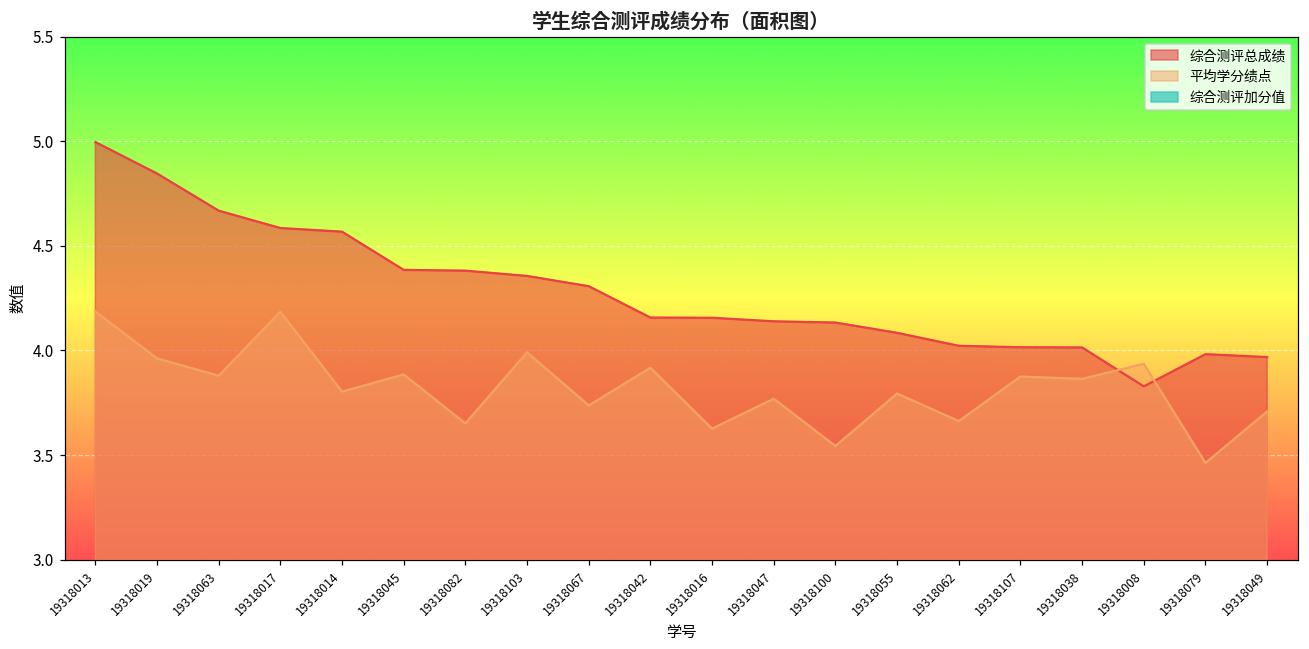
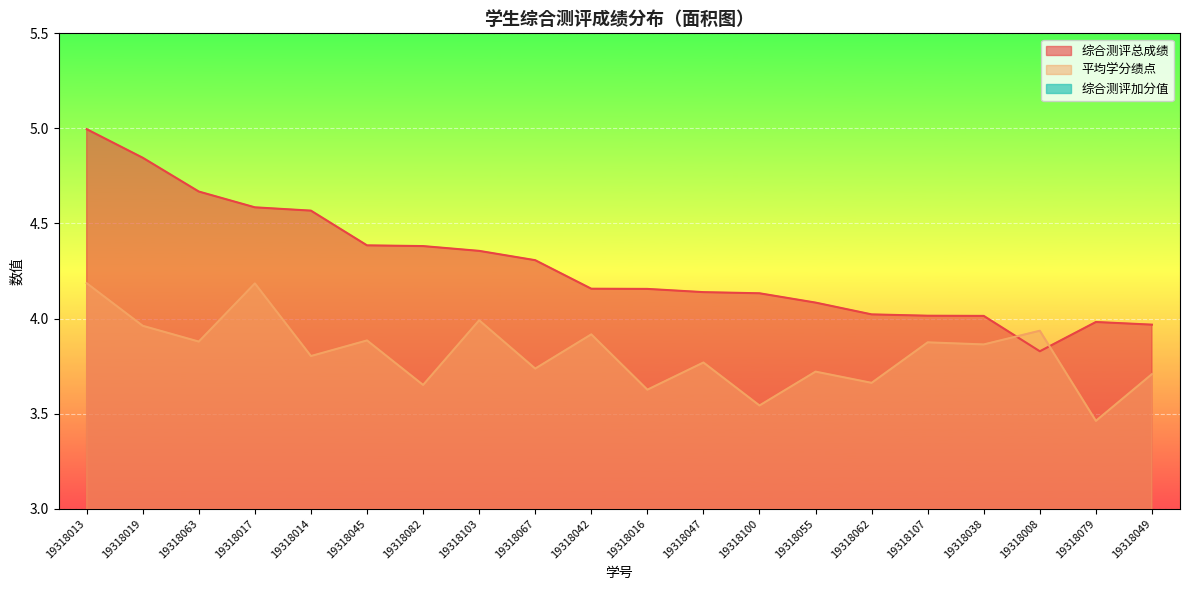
平均学分绩点, 19318055: 3.79 -> 3.72
